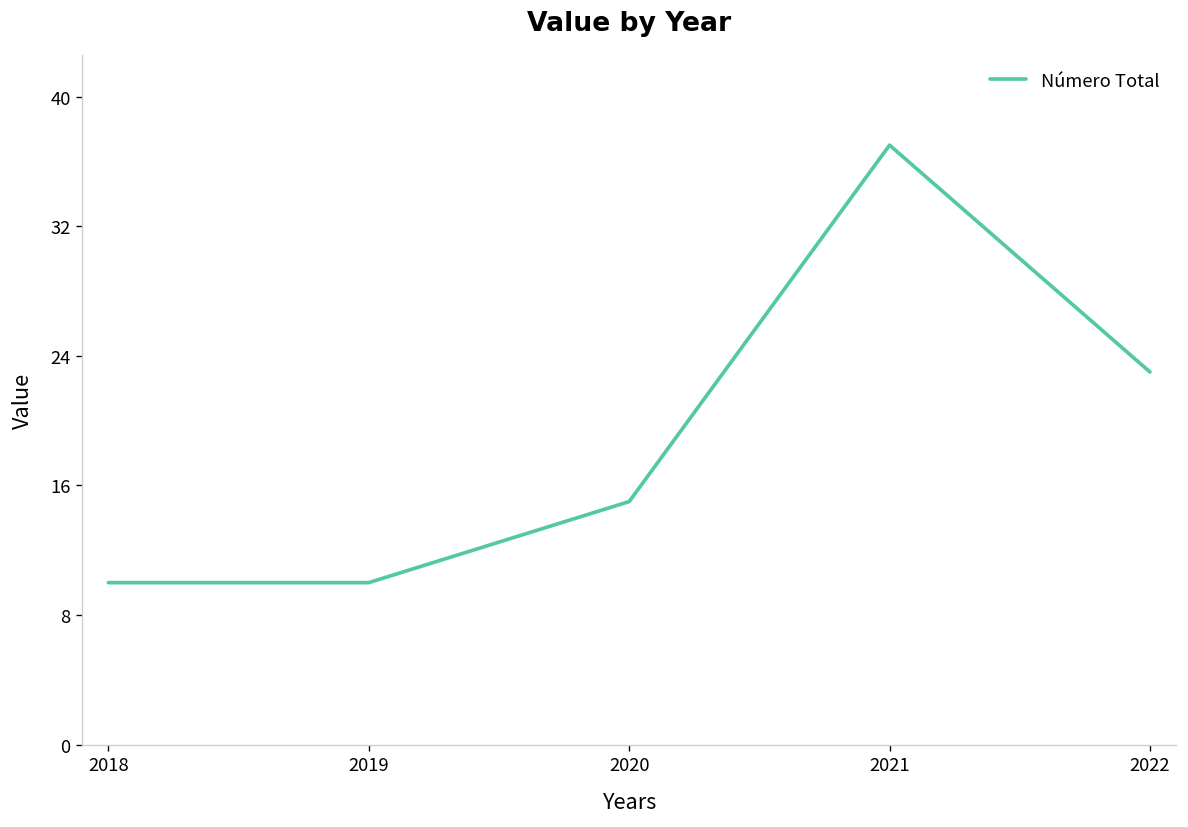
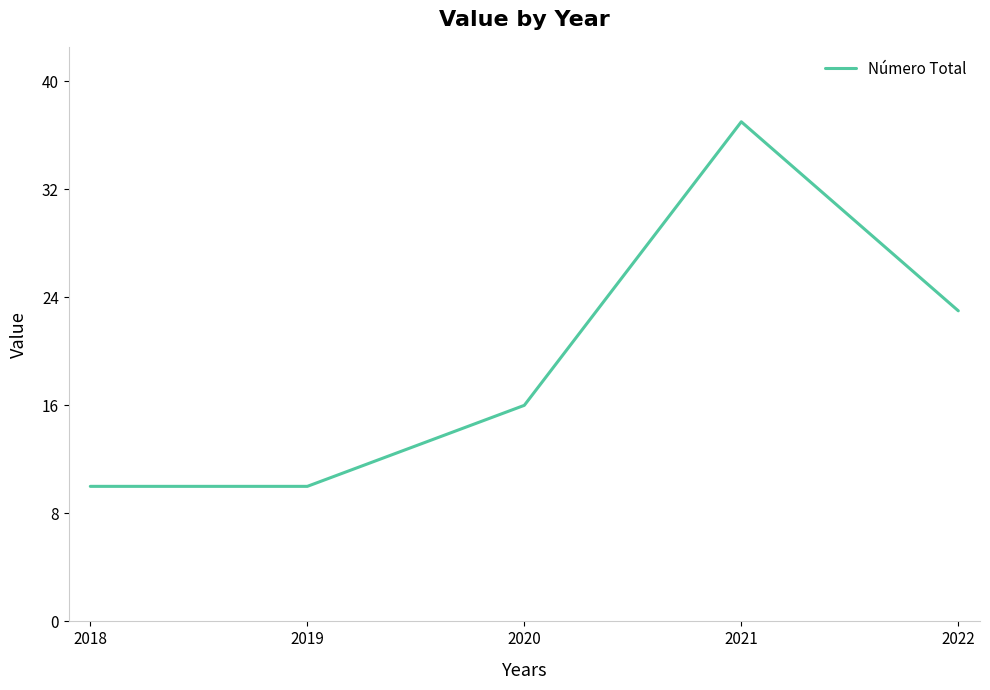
2020: 15 -> 16
